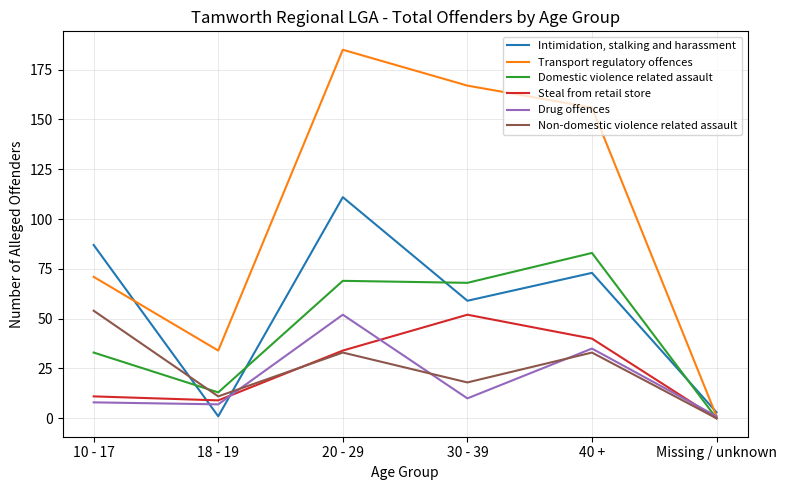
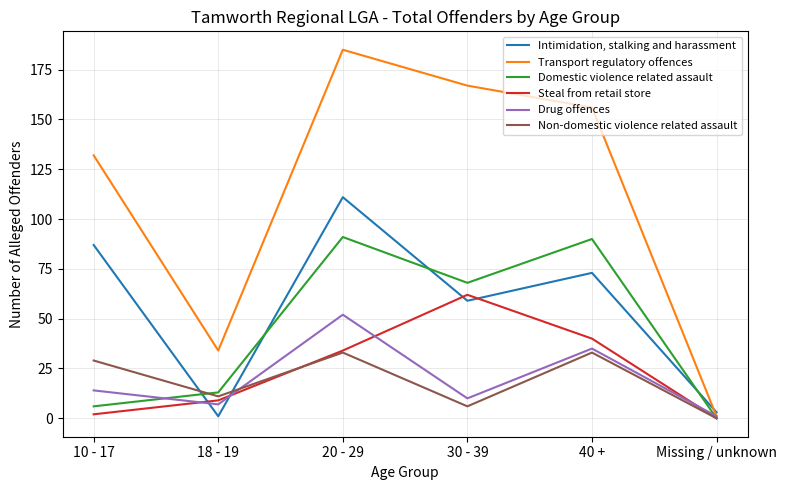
Transport regulatory offences, 10 - 17: 71 -> 132
Domestic violence related assault, 10 - 17: 33 -> 6
Steal from retail store, 10 - 17: 11 -> 2
Drug offences, 10 - 17: 8 -> 14
Non-domestic violence related assault, 10 - 17: 54 -> 29
Domestic violence related assault, 20 - 29: 69 -> 91
Steal from retail store, 30 - 39: 52 -> 62
Non-domestic violence related assault, 30 - 39: 18 -> 6
Domestic violence related assault, 40 +: 83 -> 90
